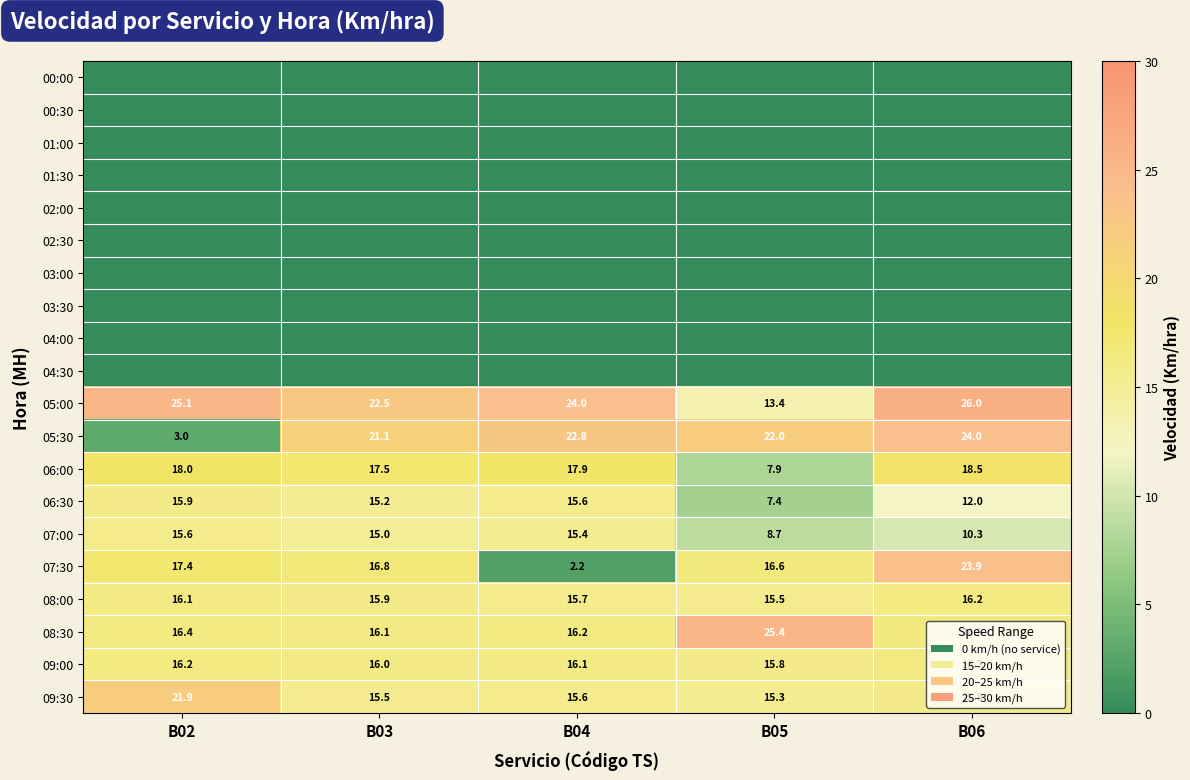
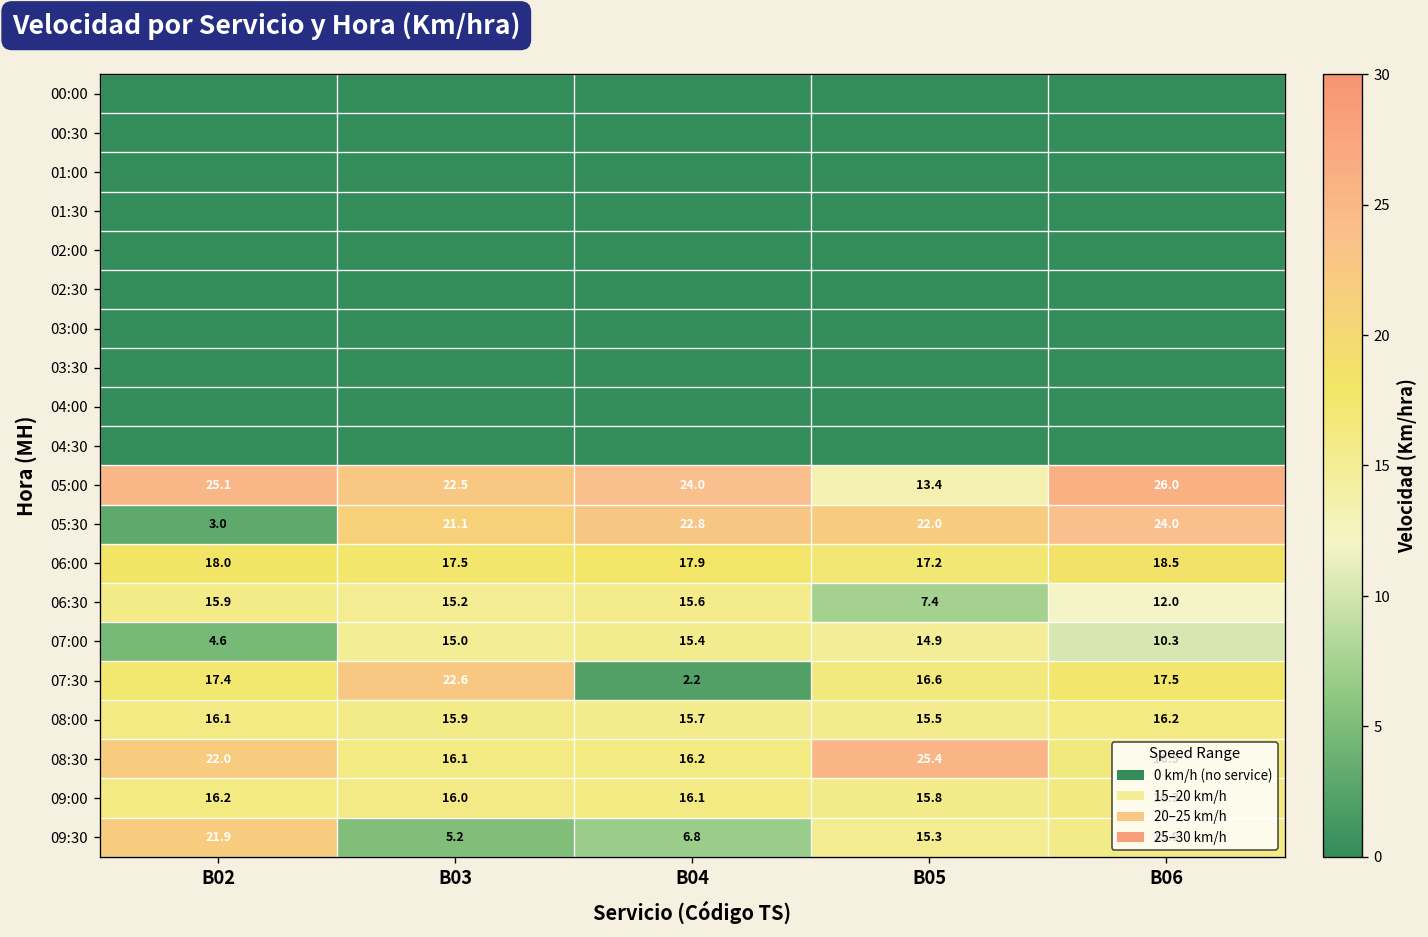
06:00, B05: 7.9 -> 17.2
07:00, B02: 15.6 -> 4.6
07:00, B05: 8.7 -> 14.9
07:30, B03: 16.8 -> 22.6
07:30, B06: 23.9 -> 17.5
08:30, B02: 16.4 -> 22.0
09:30, B03: 15.5 -> 5.2
09:30, B04: 15.6 -> 6.8
